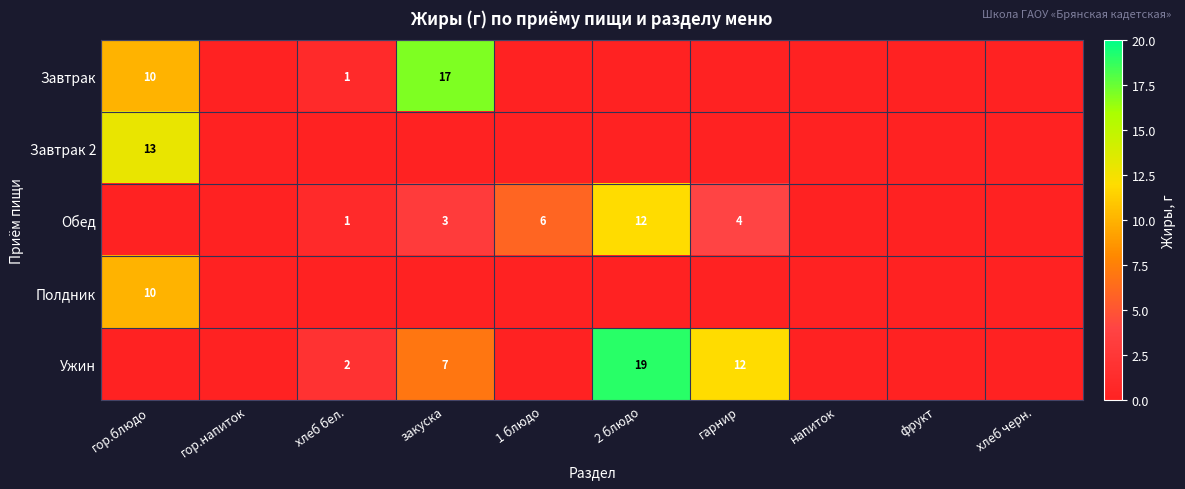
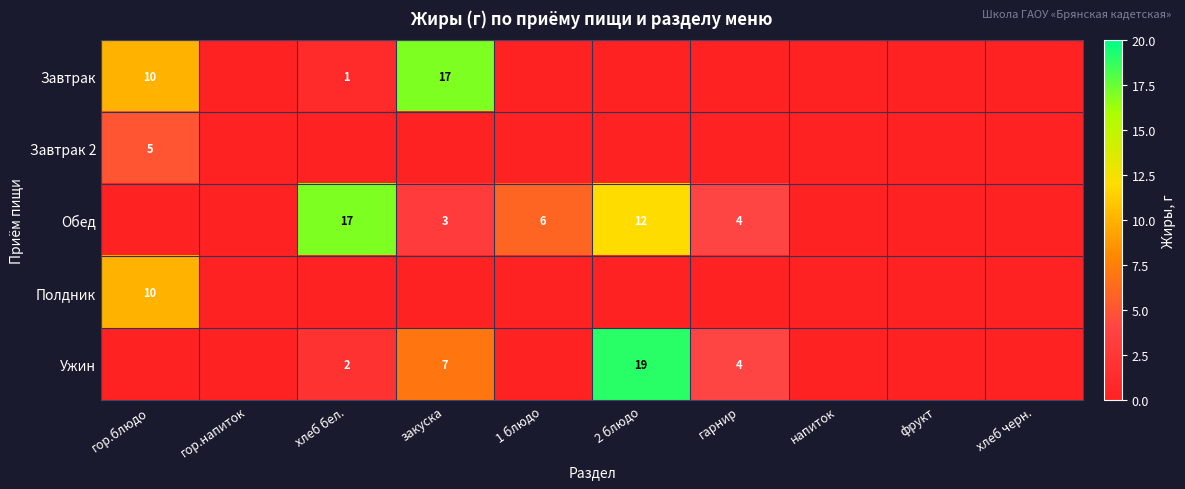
Завтрак 2, гор.блюдо: 13 -> 5
Обед, хлеб бел.: 1 -> 17
Ужин, гарнир: 12 -> 4
